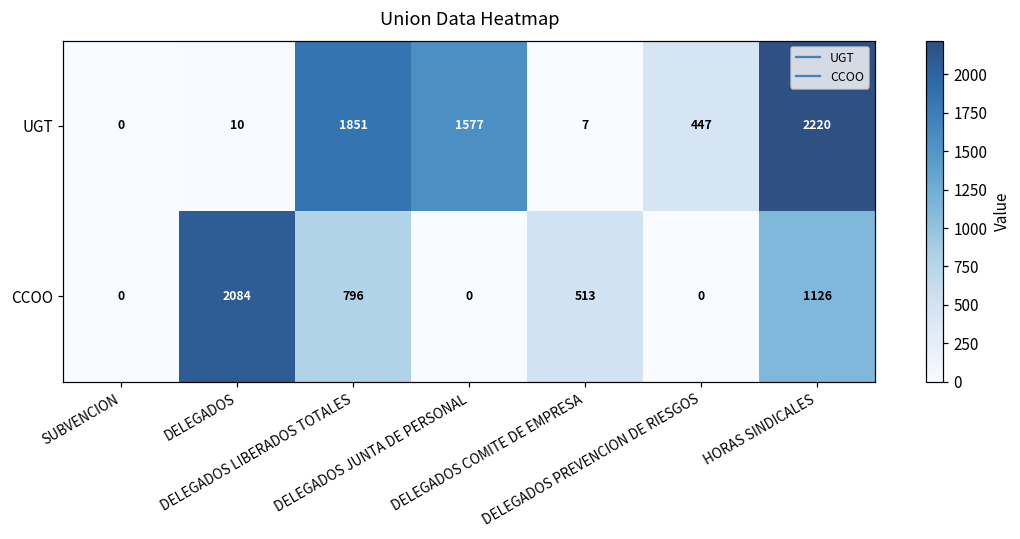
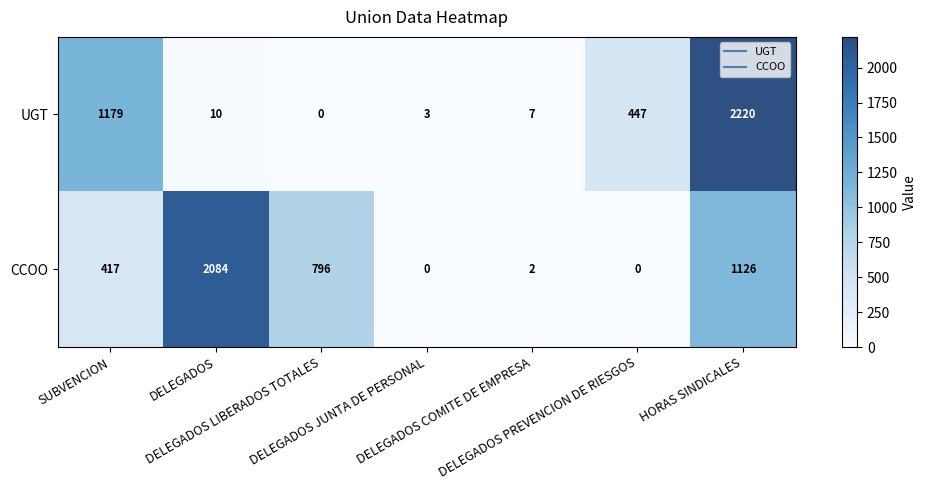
UGT, SUBVENCION: 0 -> 1179
UGT, DELEGADOS LIBERADOS TOTALES: 1851 -> 0
UGT, DELEGADOS JUNTA DE PERSONAL: 1577 -> 3
CCOO, SUBVENCION: 0 -> 417
CCOO, DELEGADOS COMITE DE EMPRESA: 513 -> 2
